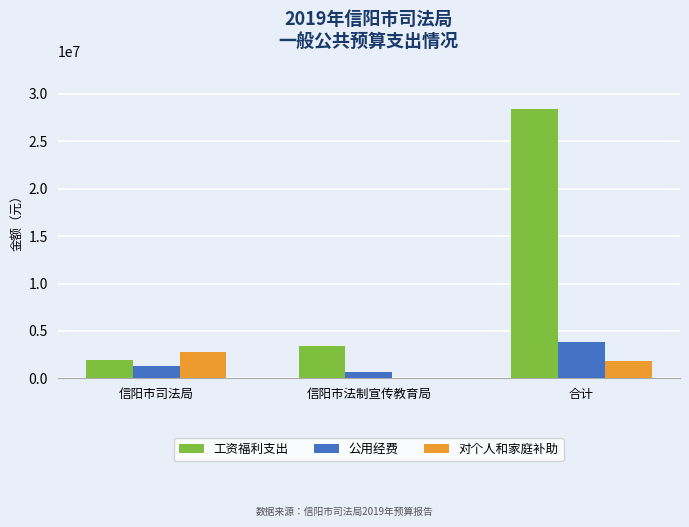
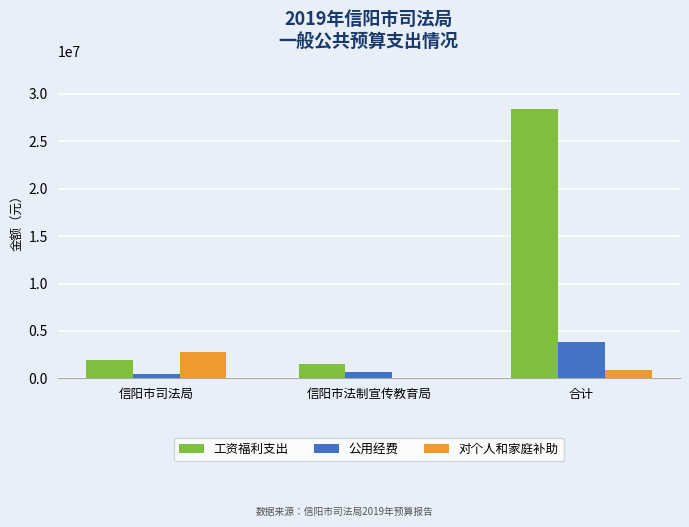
公用经费, 信阳市司法局: 1000000 -> 0
工资福利支出, 信阳市法制宣传教育局: 3000000 -> 2000000
对个人和家庭补助, 合计: 2000000 -> 1000000
